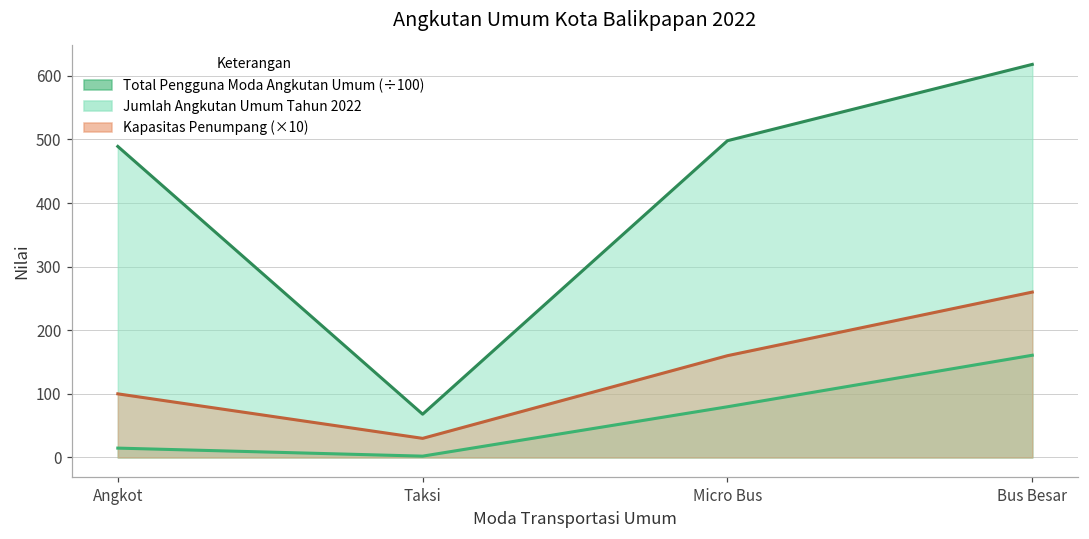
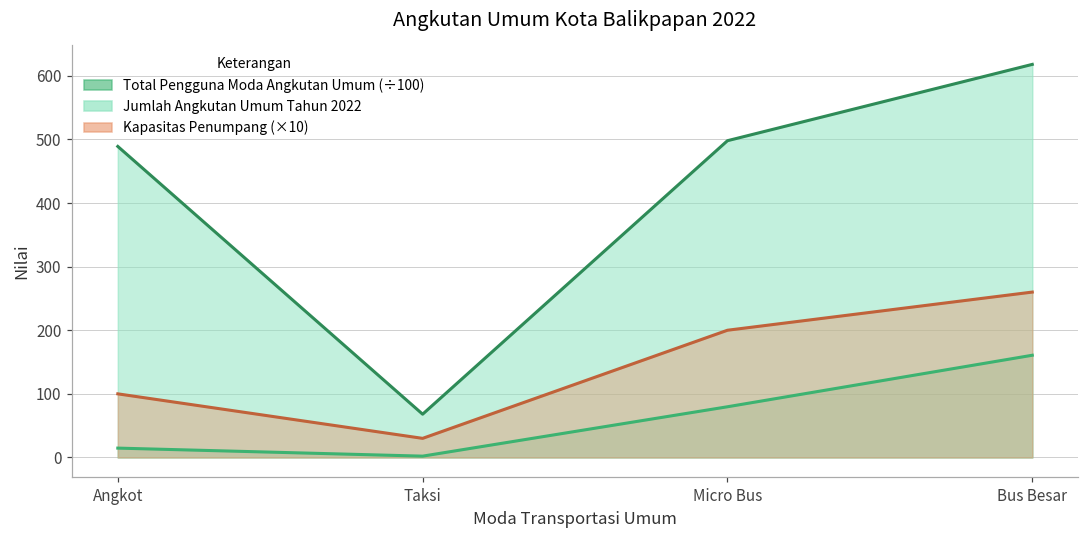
Kapasitas Penumpang (×10), Micro Bus: 160 -> 200
